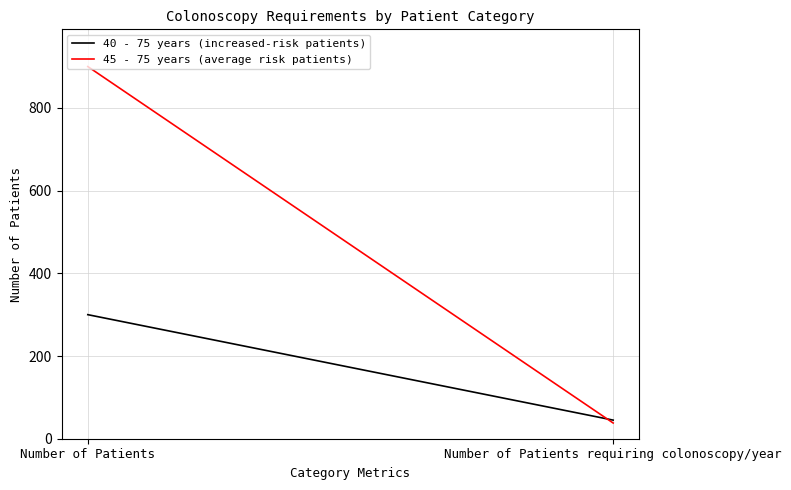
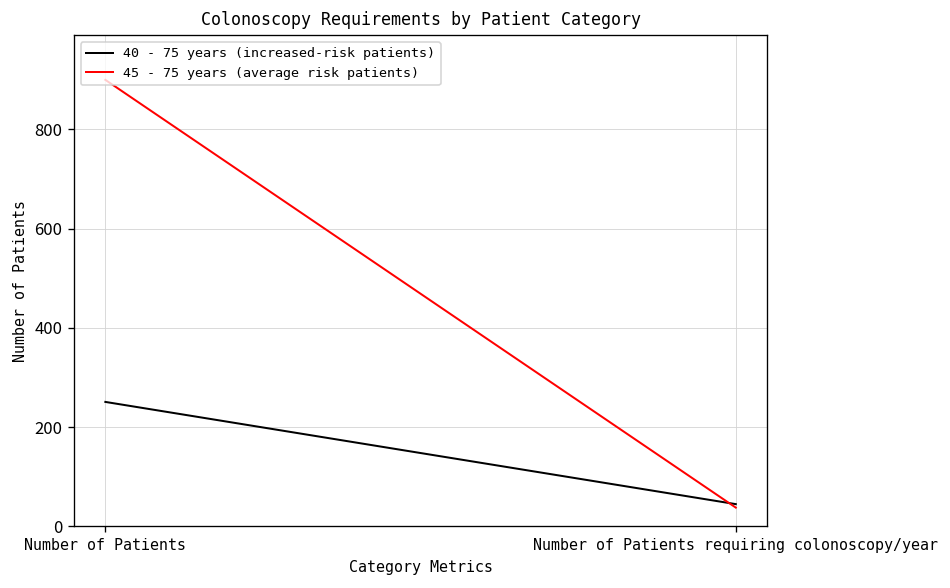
40 - 75 years (increased-risk patients), Number of Patients: 300 -> 250
